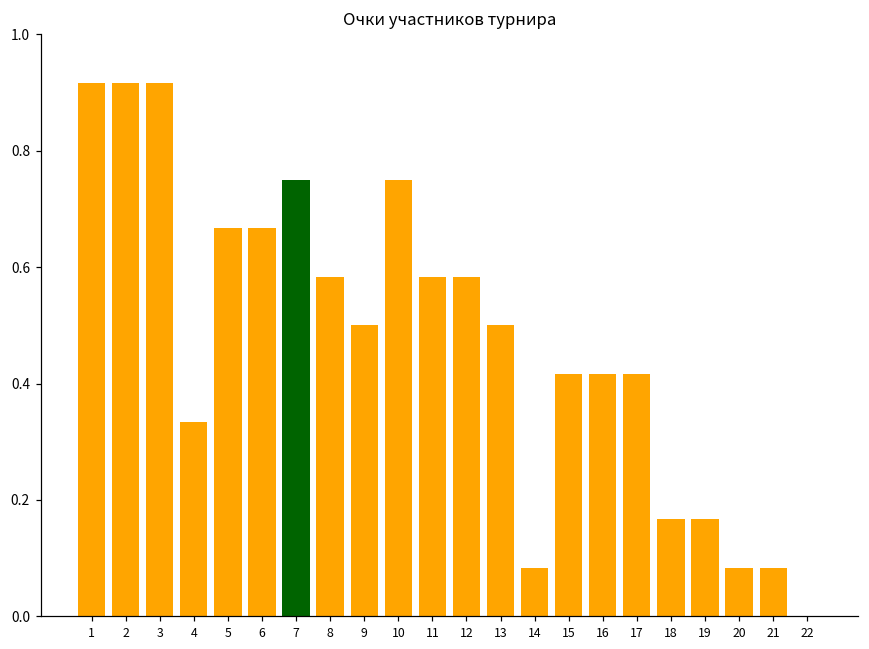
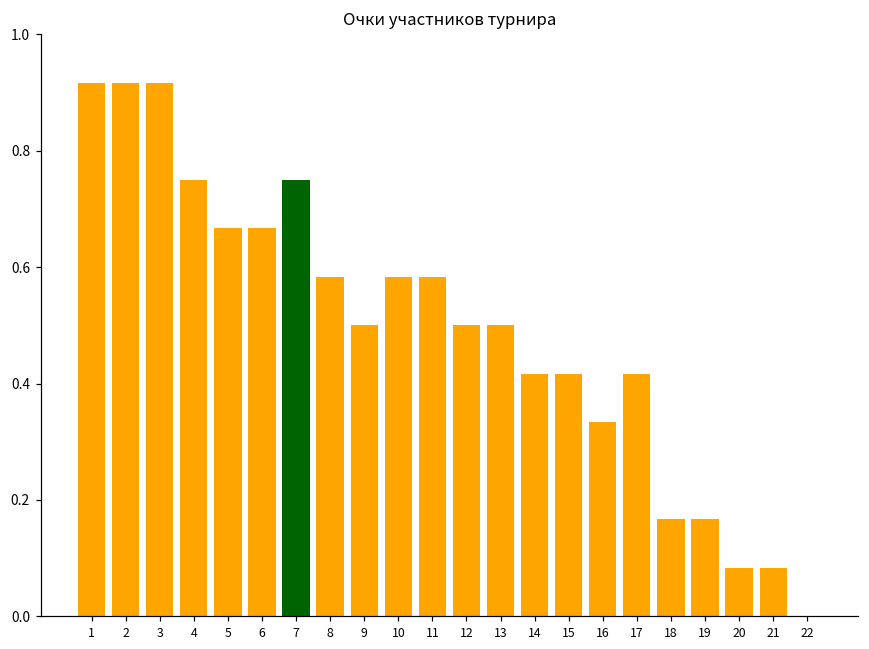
4: 0.33 -> 0.75
10: 0.75 -> 0.58
12: 0.58 -> 0.50
14: 0.08 -> 0.42
16: 0.42 -> 0.33
